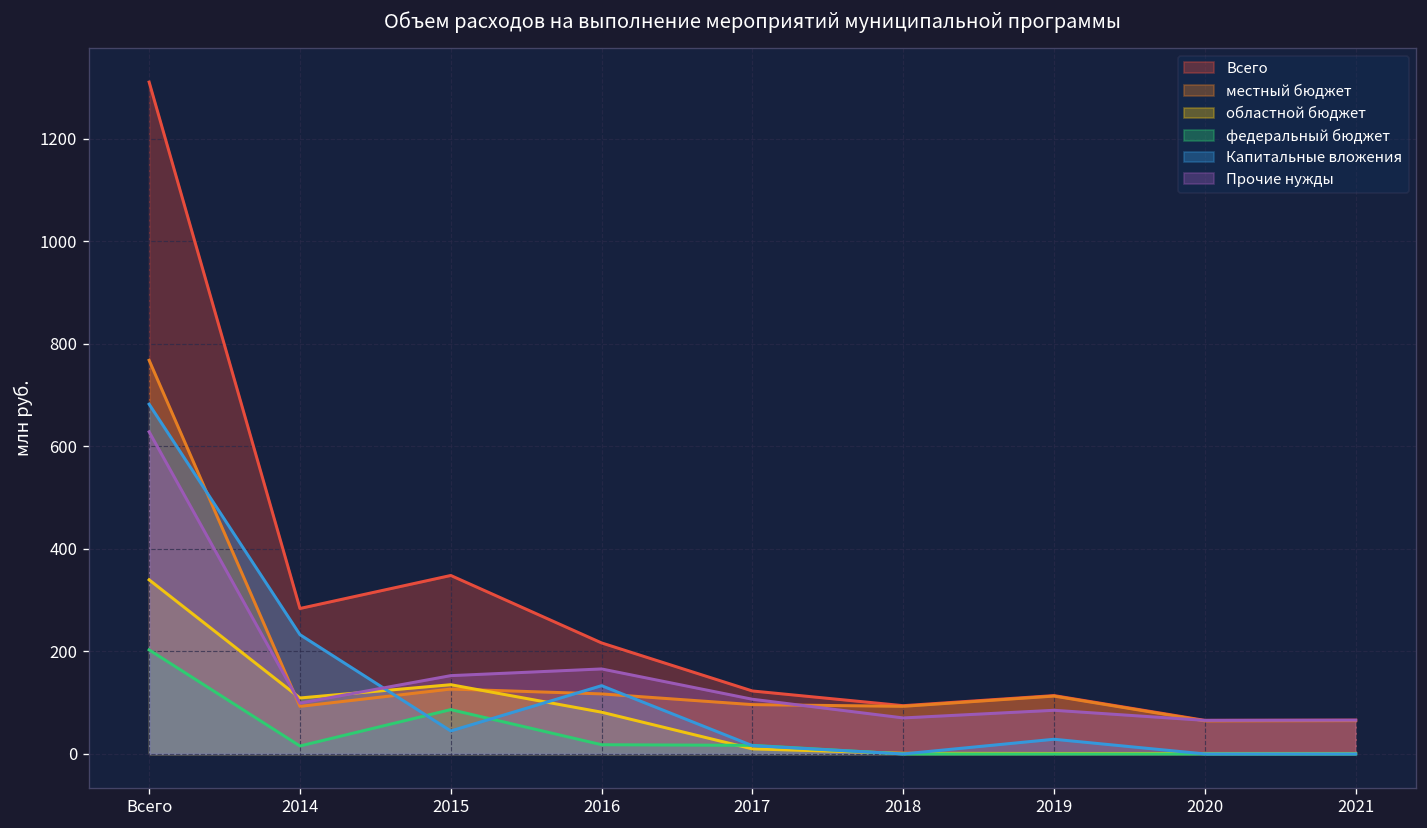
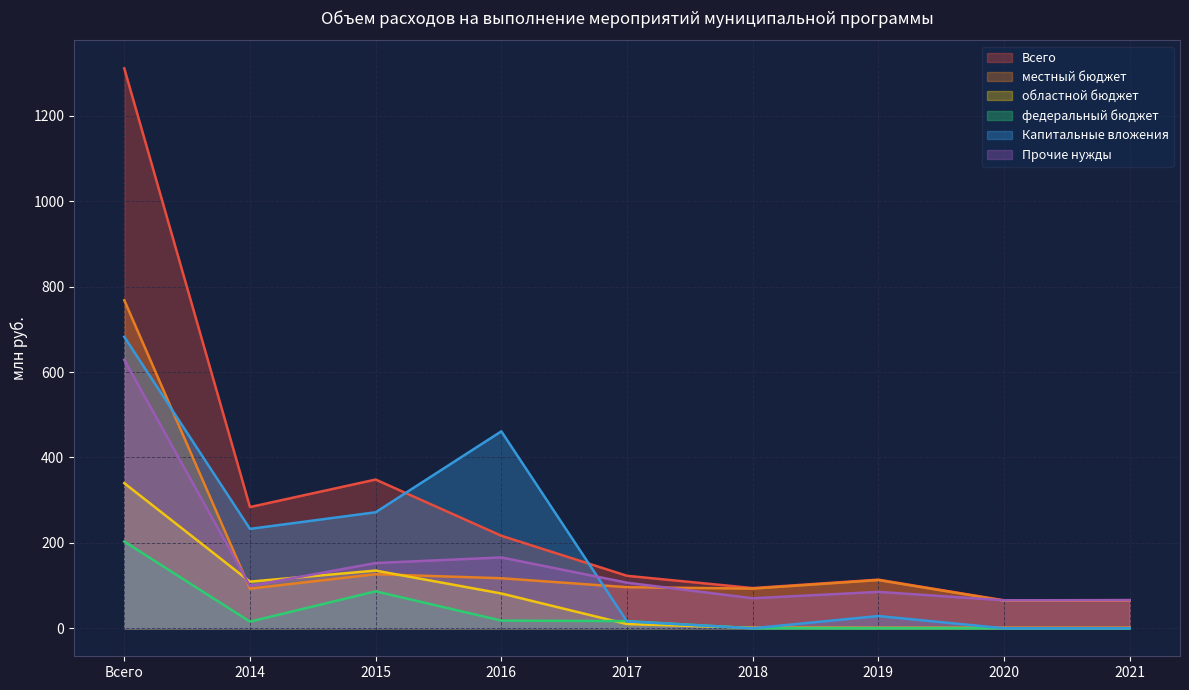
Капитальные вложения, 2015: 40 -> 270
Капитальные вложения, 2016: 130 -> 460
